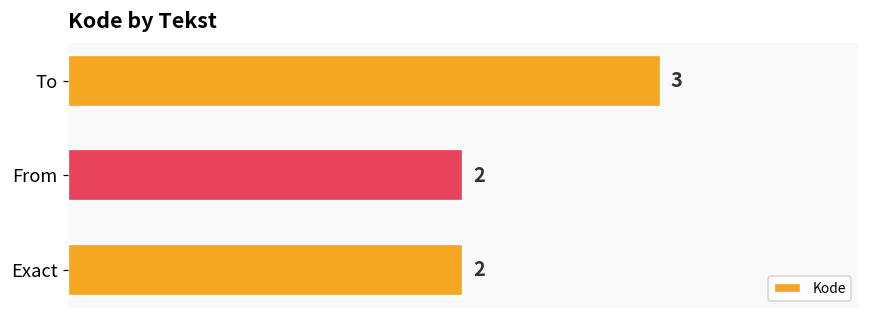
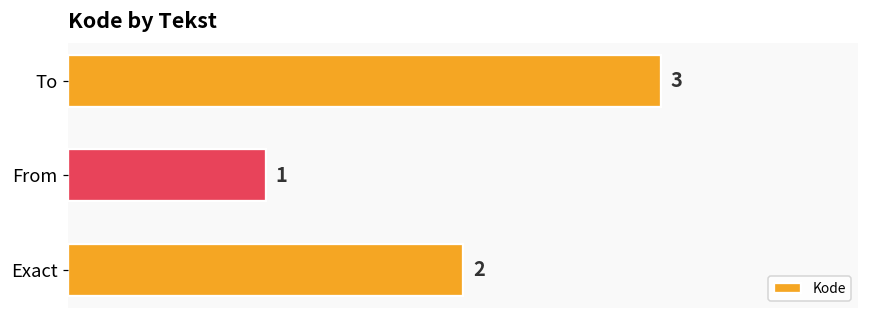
From: 2 -> 1
